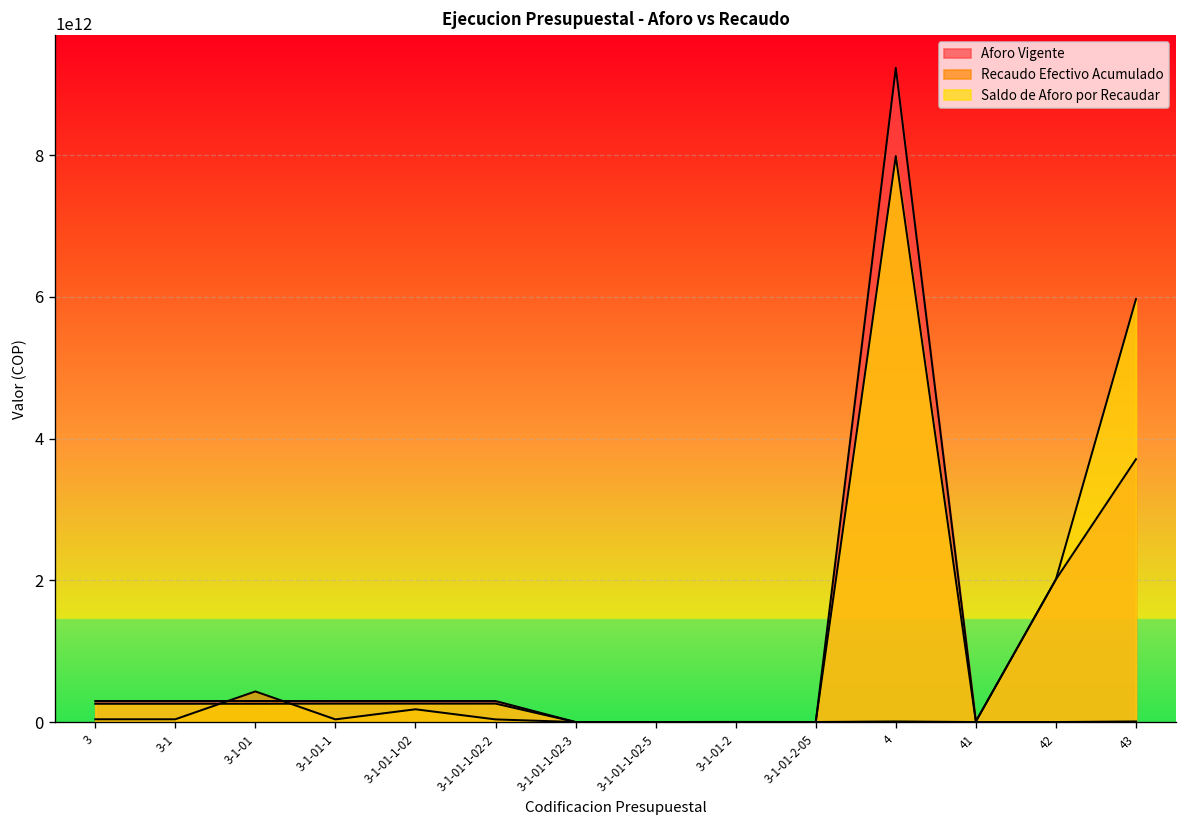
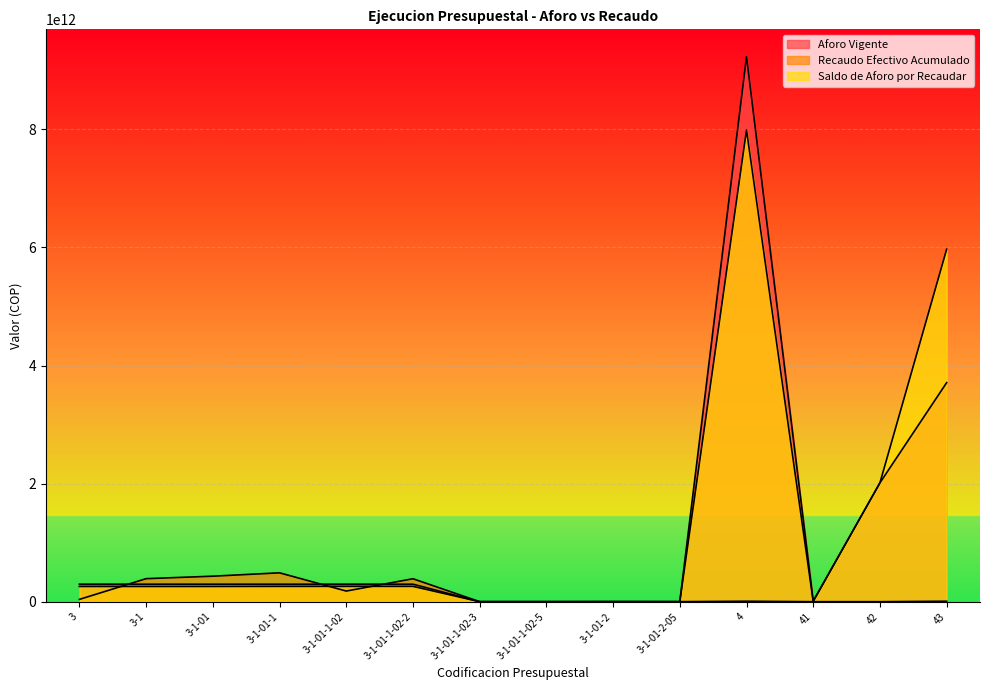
Recaudo Efectivo Acumulado, 3-1: 0 -> 400000000000
Recaudo Efectivo Acumulado, 3-1-01-1: 0 -> 500000000000
Recaudo Efectivo Acumulado, 3-1-01-1-02-2: 0 -> 400000000000
